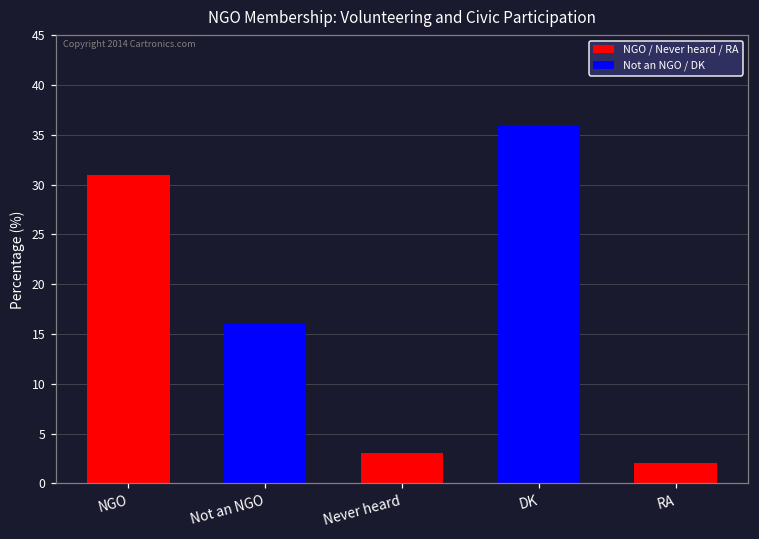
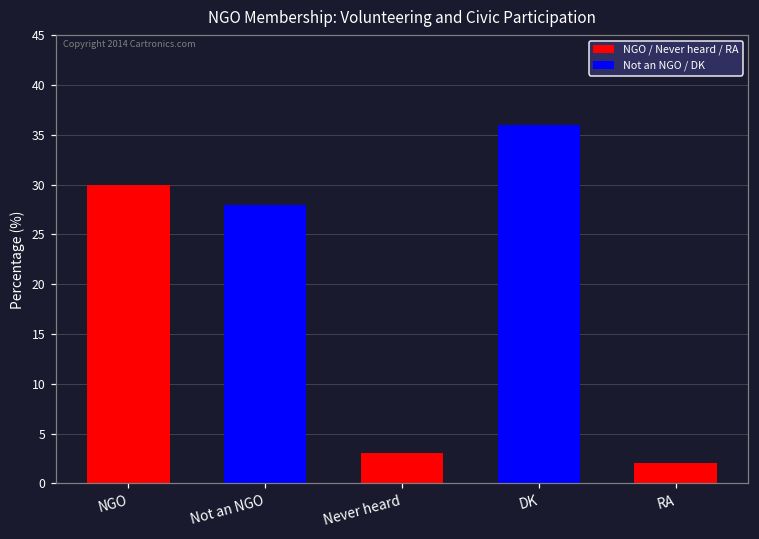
NGO: 31 -> 30
Not an NGO: 16 -> 28
